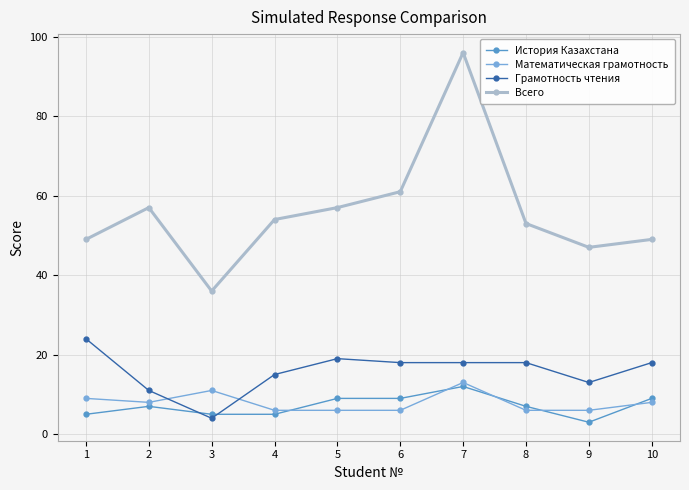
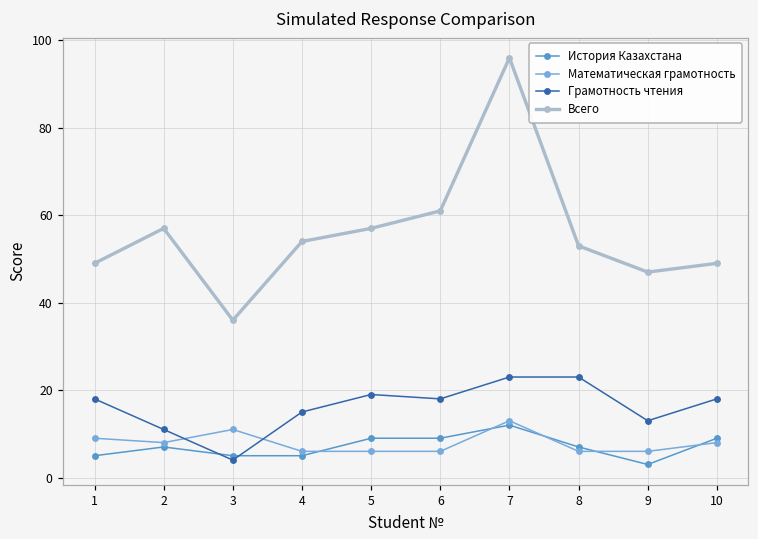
Грамотность чтения, 1: 24 -> 18
Грамотность чтения, 7: 18 -> 23
Грамотность чтения, 8: 18 -> 23
